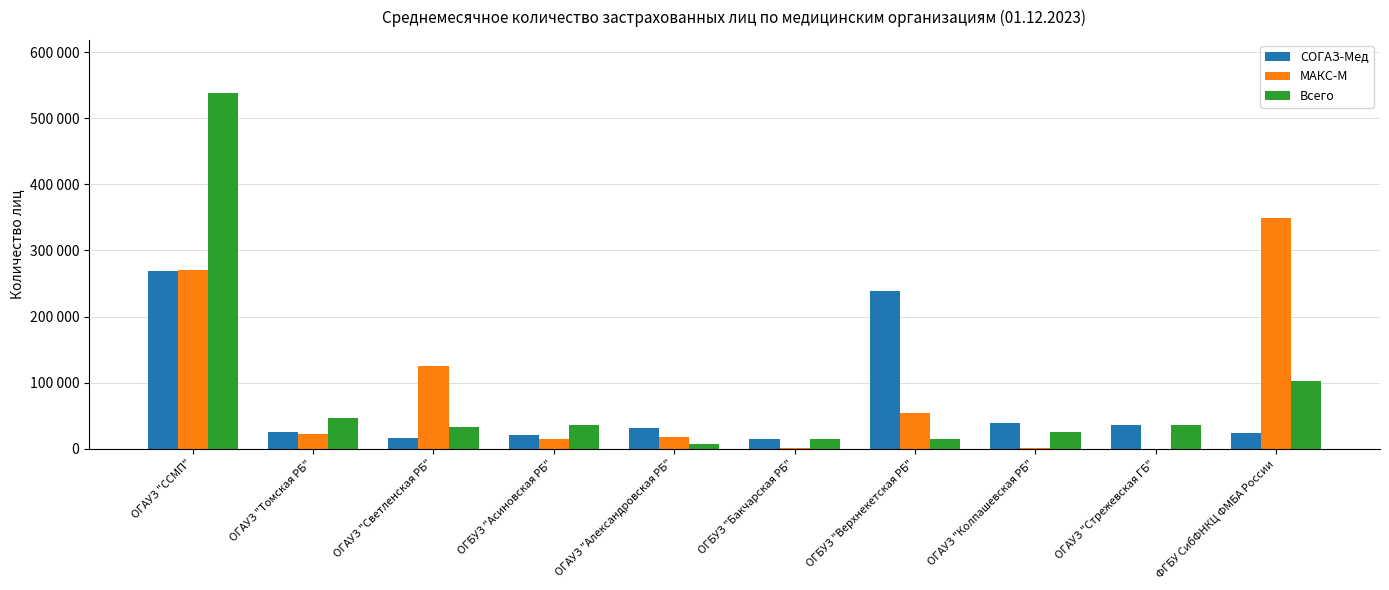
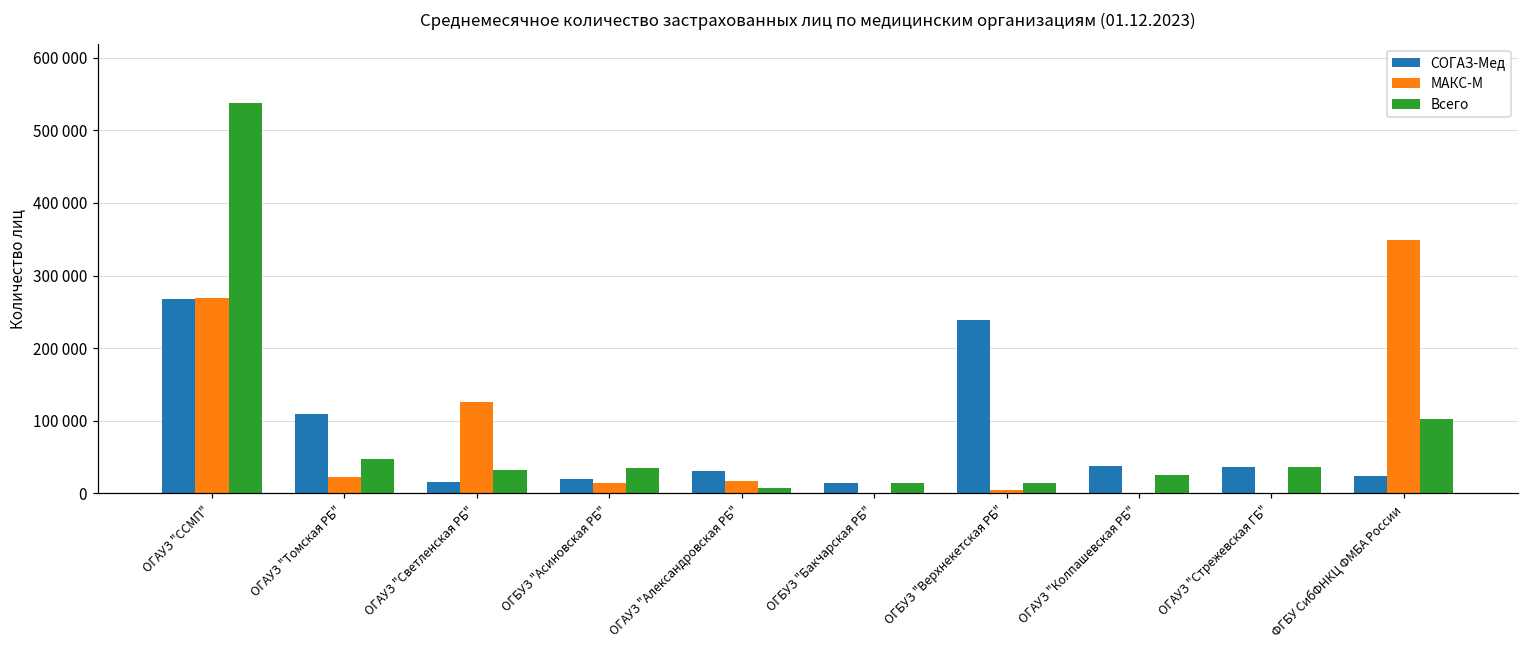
СОГАЗ-Мед, ОГАУЗ "Томская РБ": 20000 -> 110000
МАКС-М, ОГБУЗ "Верхнекетская РБ": 50000 -> 10000
